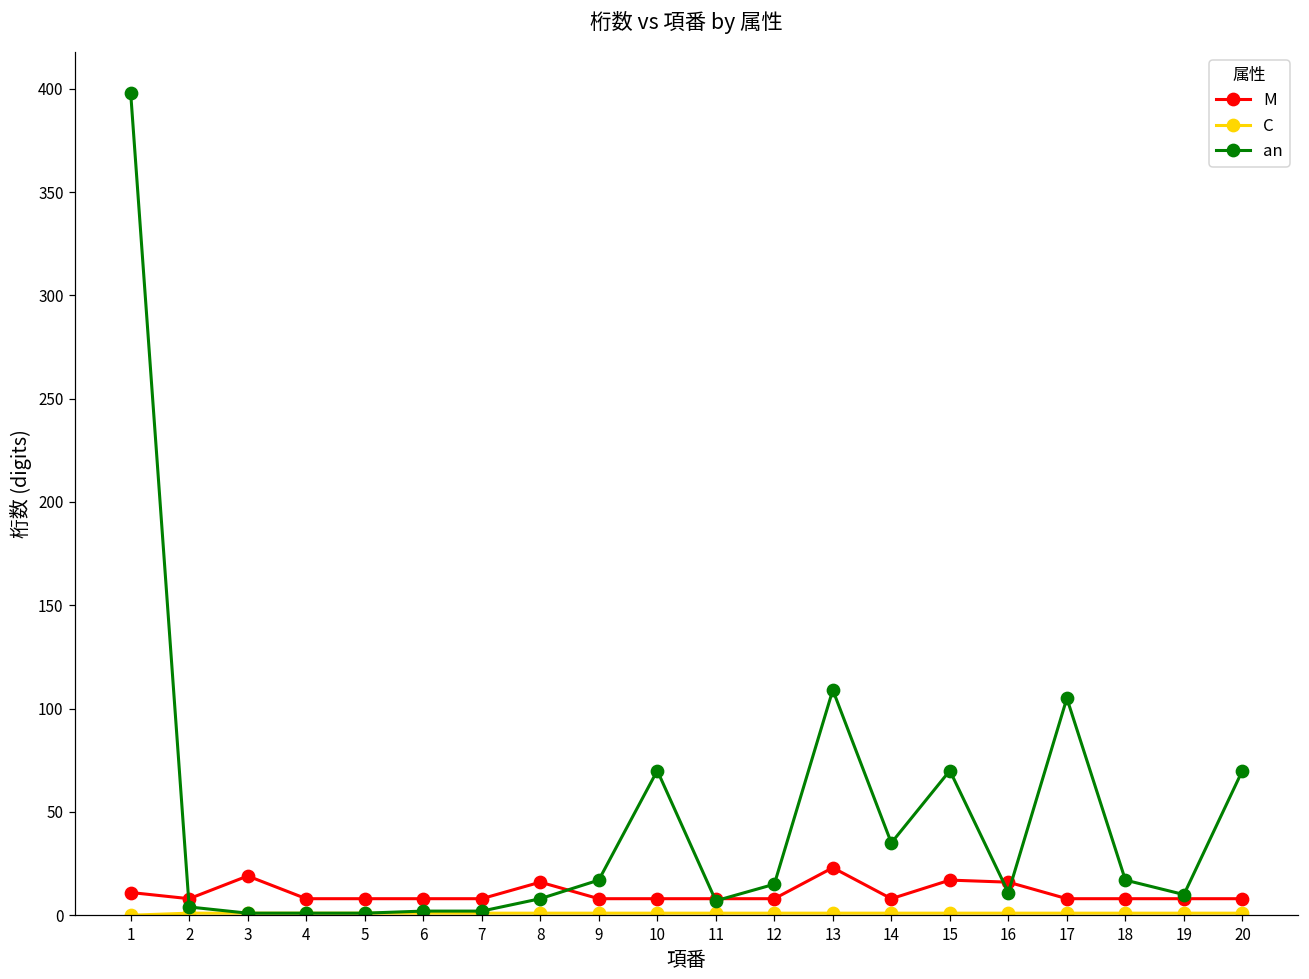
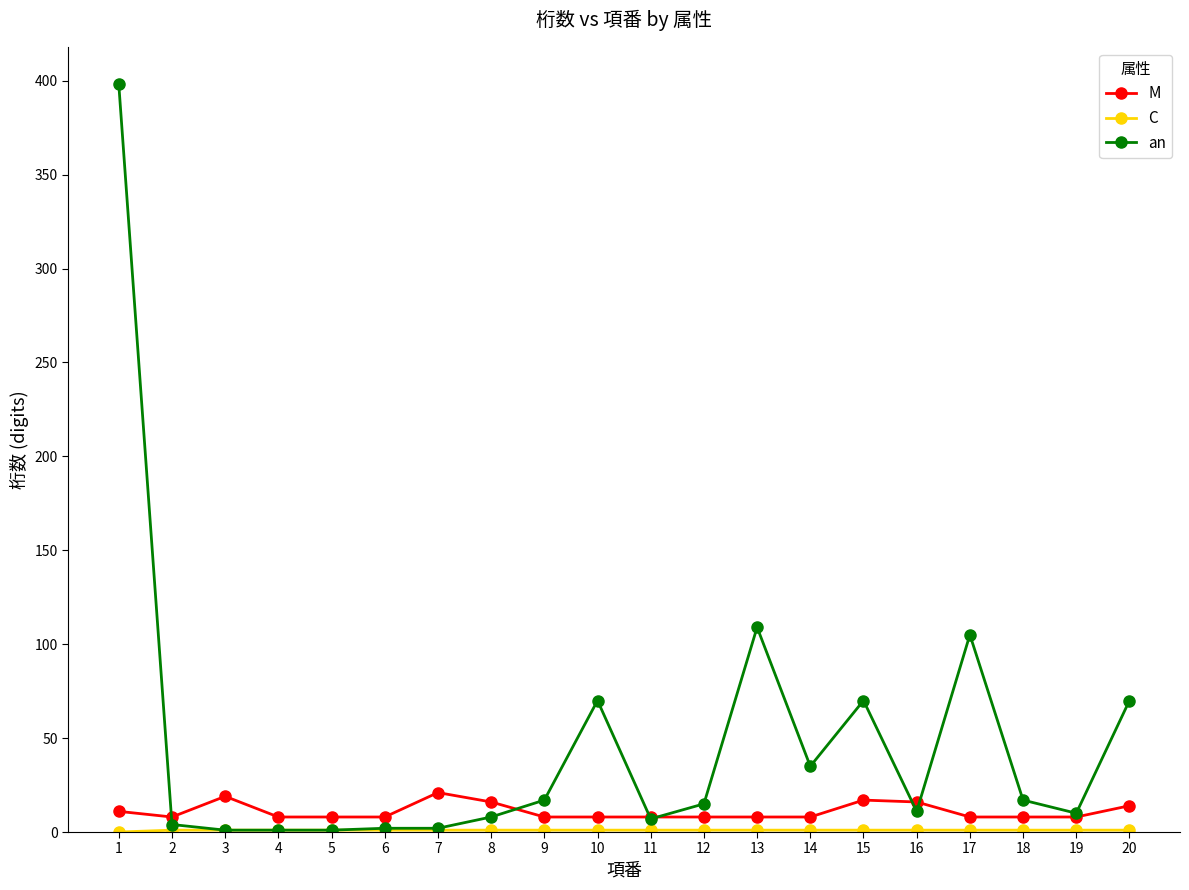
M, 7: 8 -> 21
M, 13: 23 -> 8
M, 20: 8 -> 14
